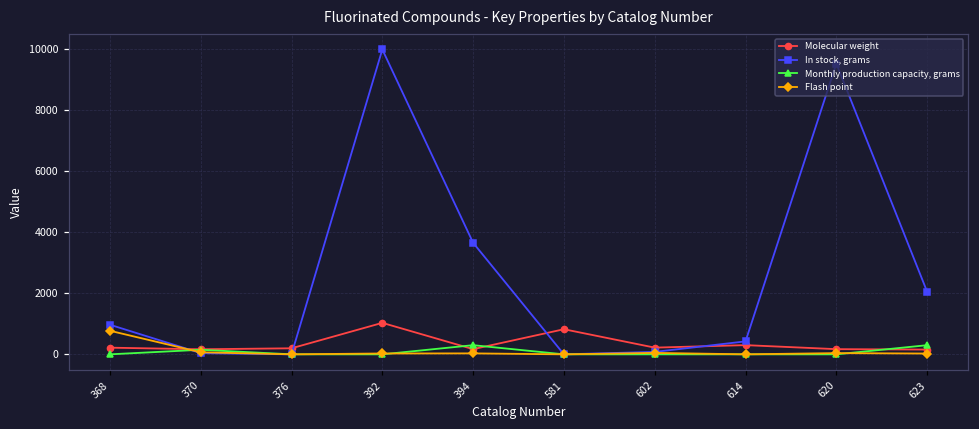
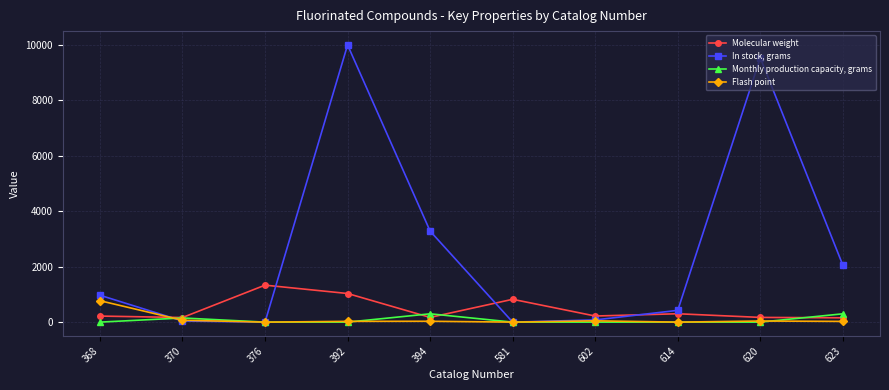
Molecular weight, 376: 200 -> 1300
In stock, grams, 394: 3700 -> 3300
